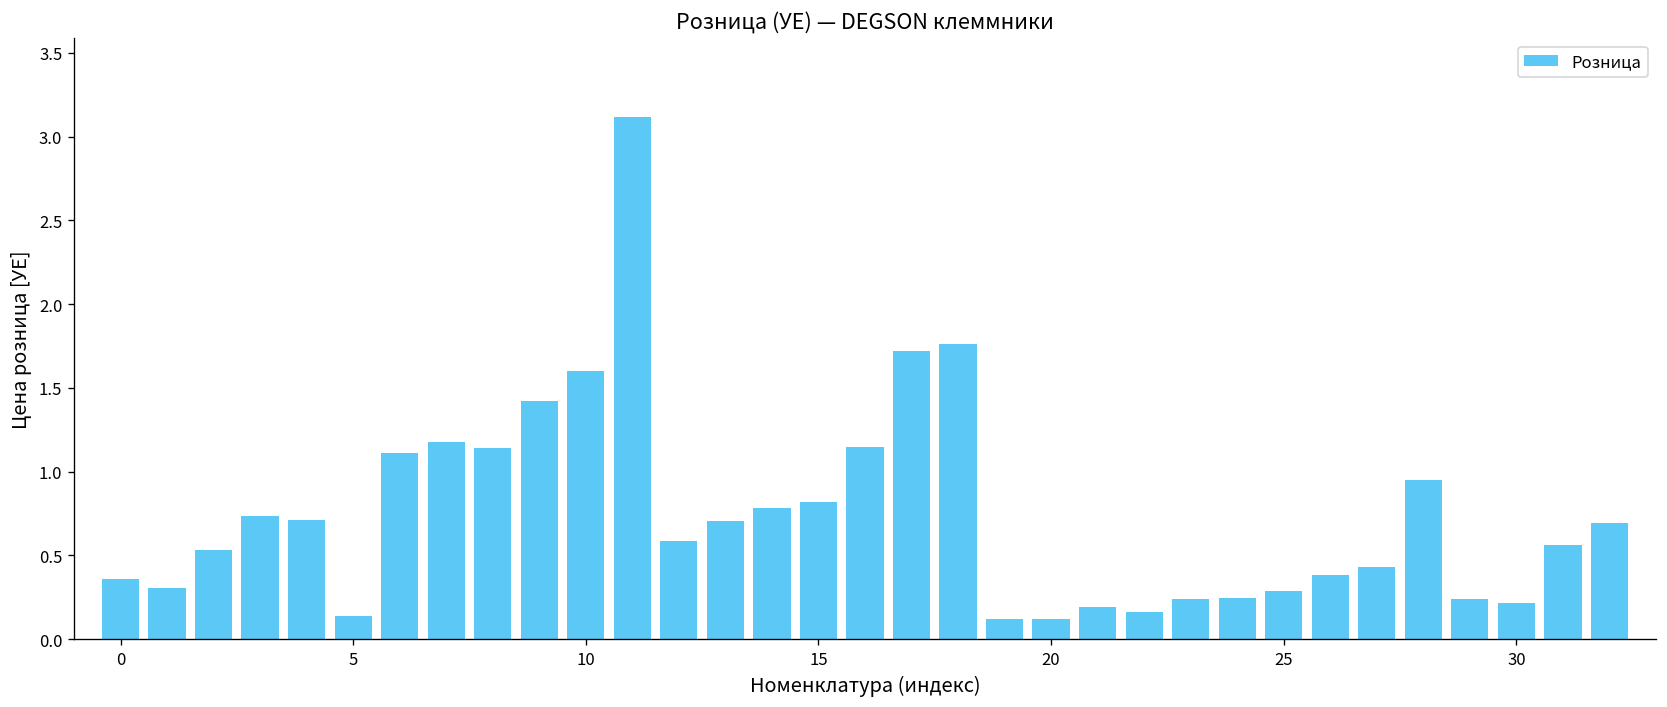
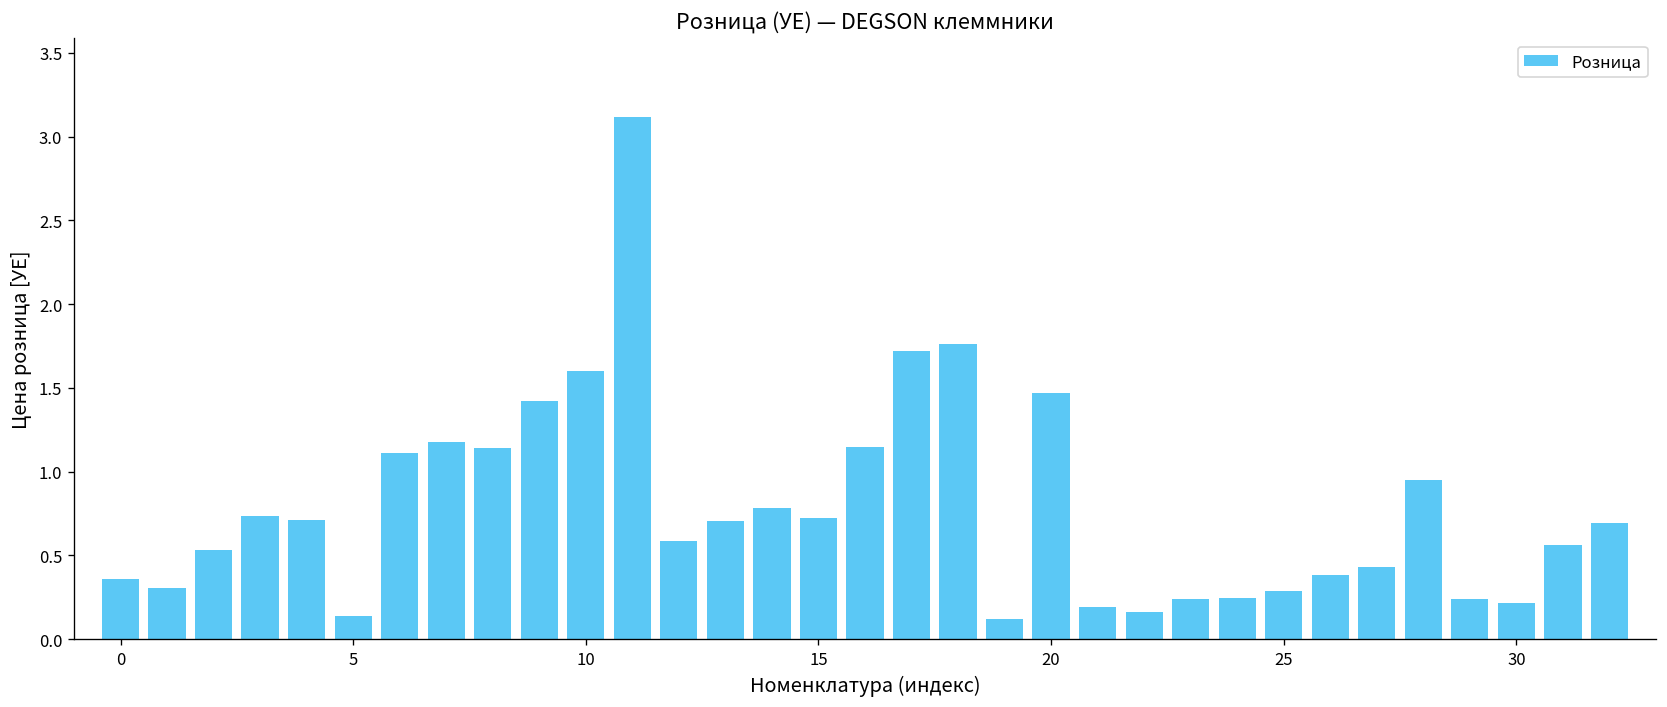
15: 0.82 -> 0.72
20: 0.12 -> 1.47
